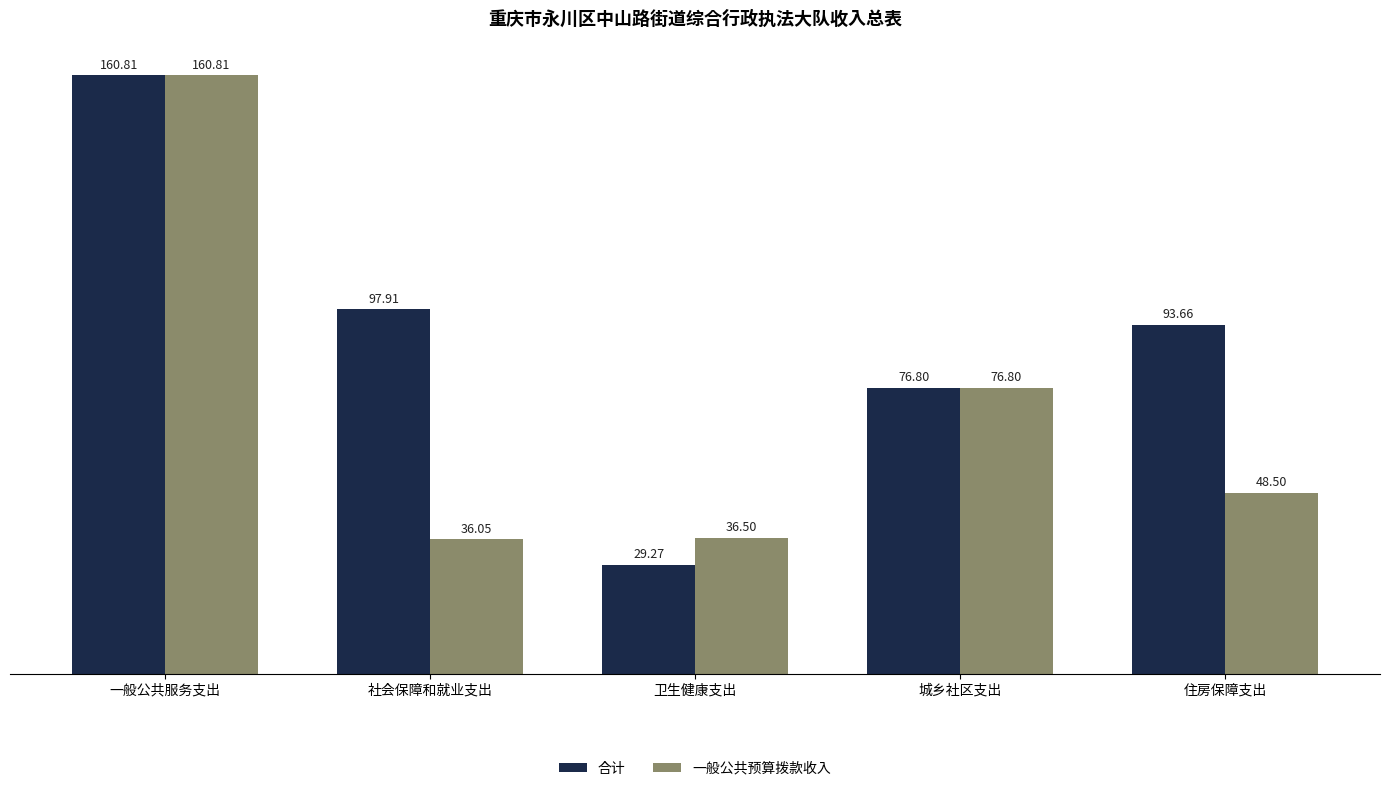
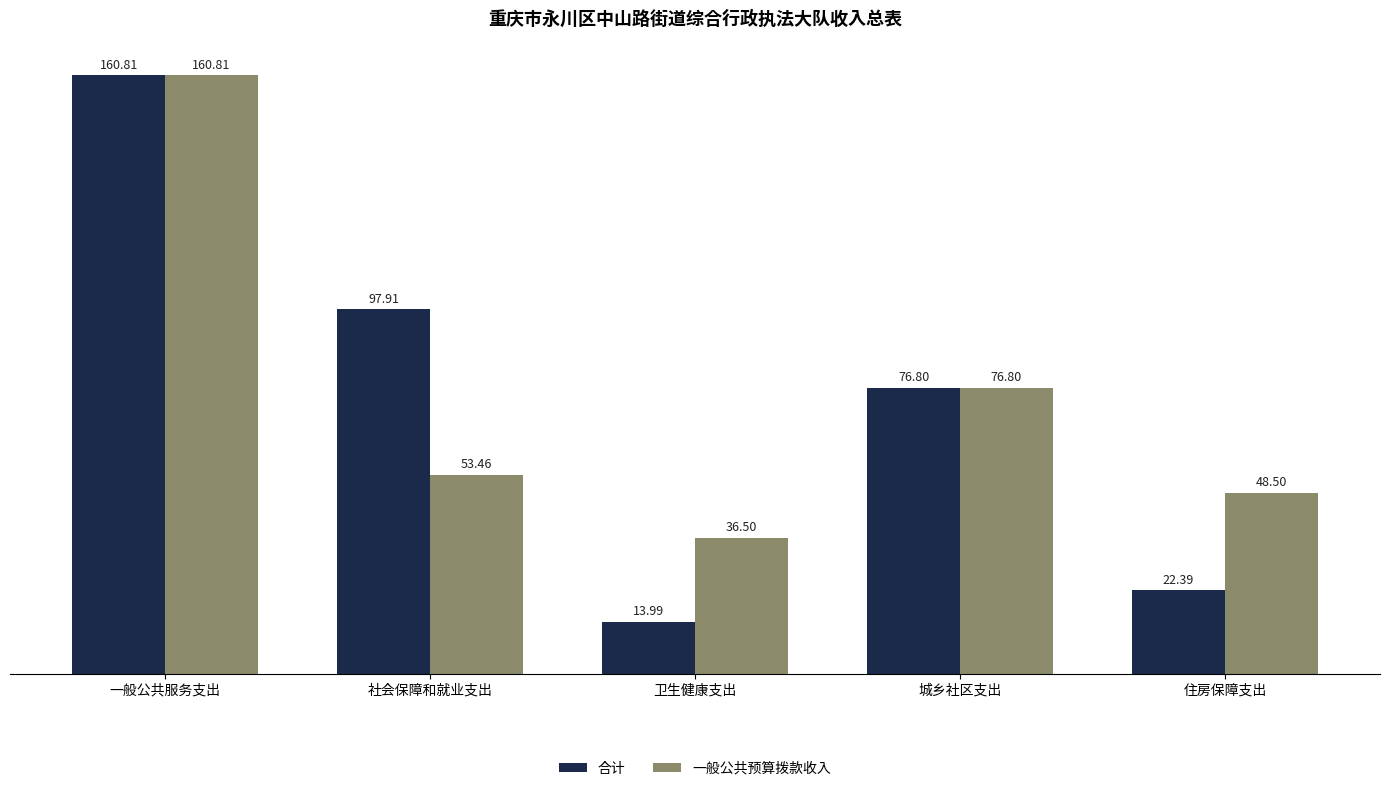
一般公共预算拨款收入, 社会保障和就业支出: 36.05 -> 53.46
合计, 卫生健康支出: 29.27 -> 13.99
合计, 住房保障支出: 93.66 -> 22.39
